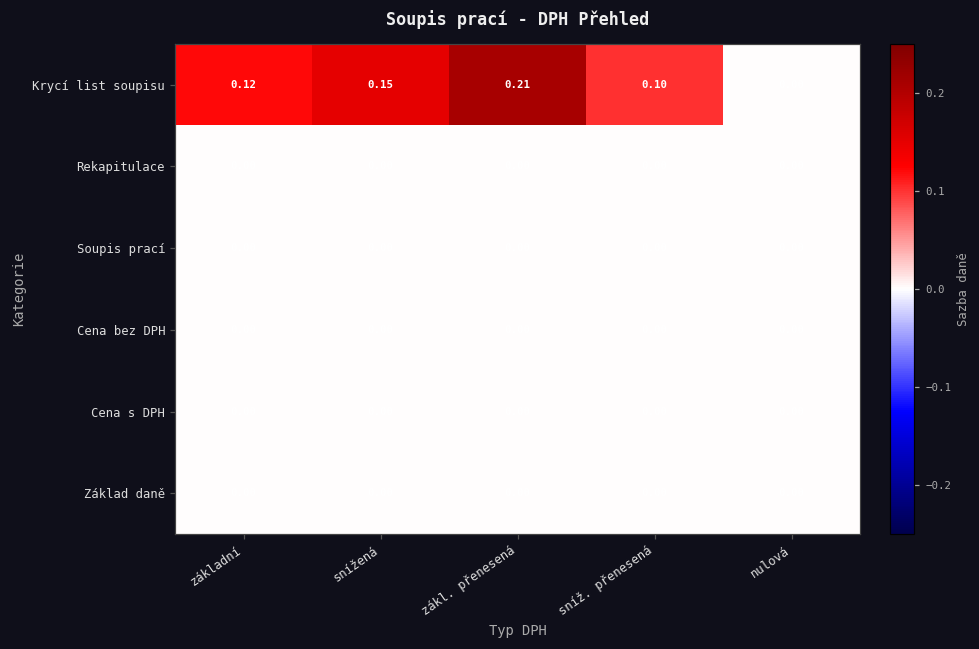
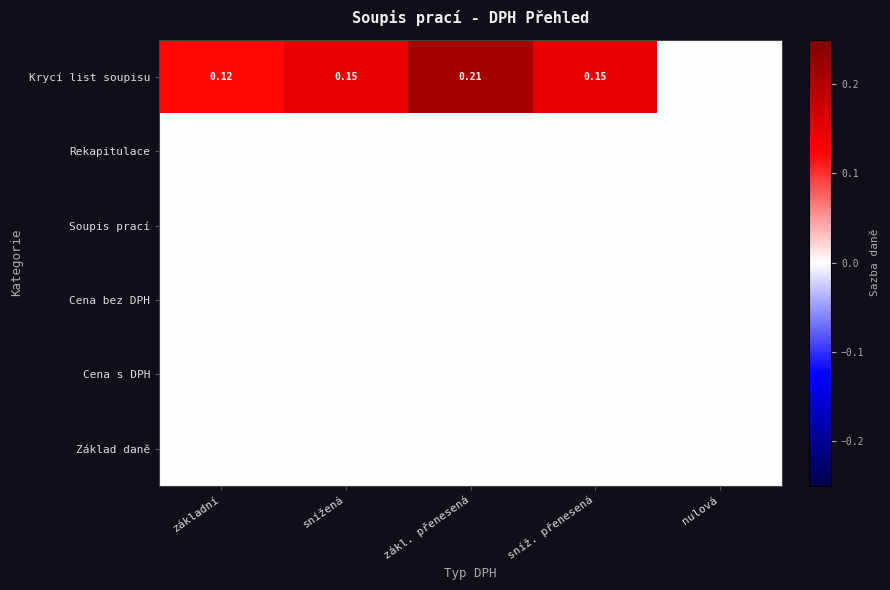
Krycí list soupisu, sníž. přenesená: 0.10 -> 0.15
